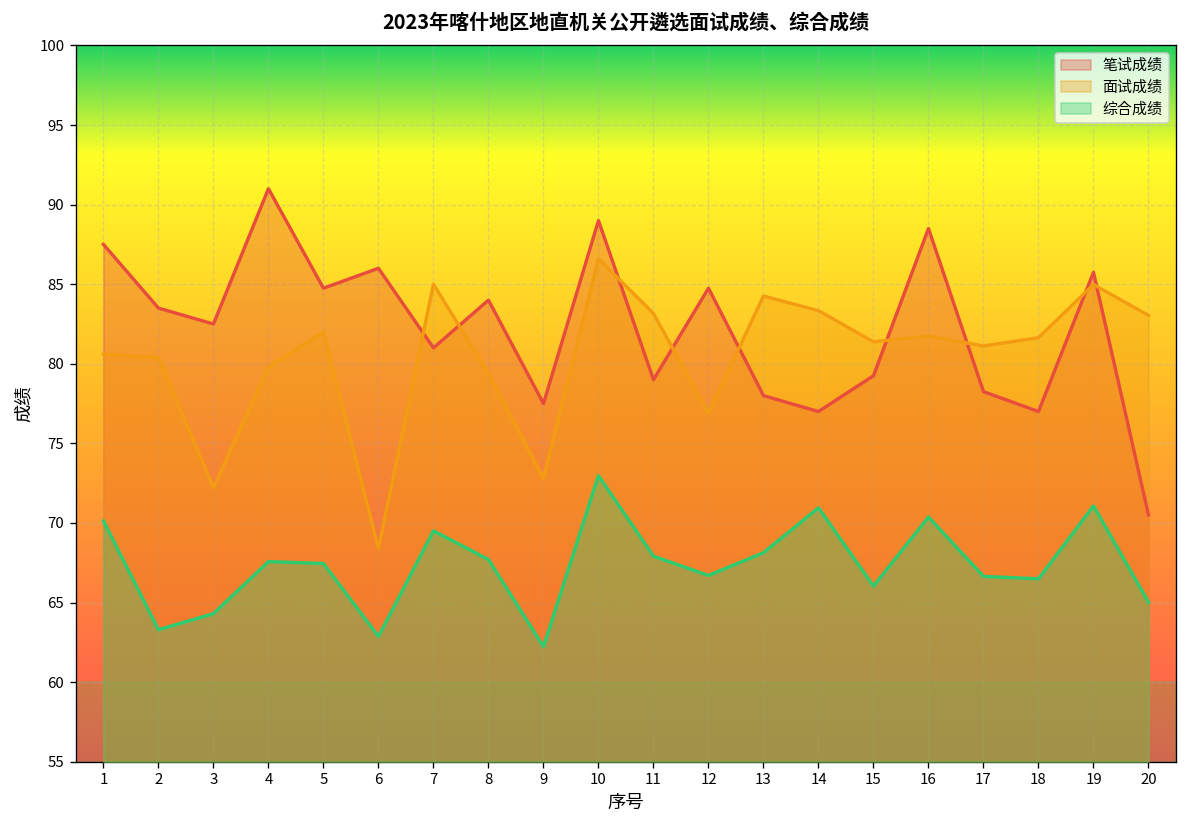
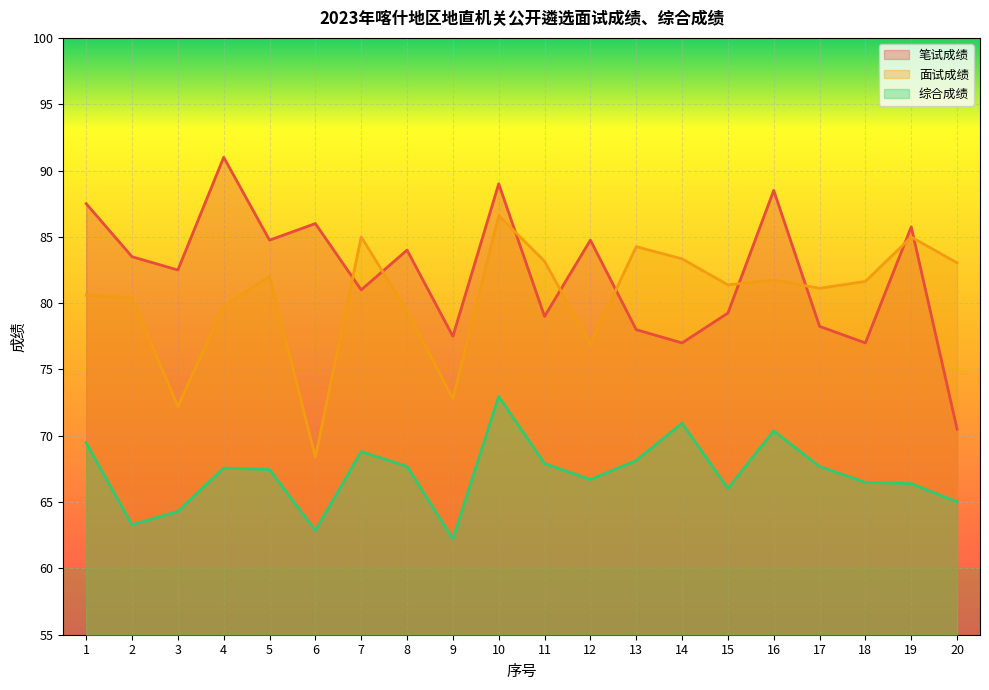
综合成绩, 1: 70.1 -> 69.5
综合成绩, 7: 69.5 -> 68.8
综合成绩, 17: 66.6 -> 67.7
综合成绩, 19: 71.1 -> 66.4
